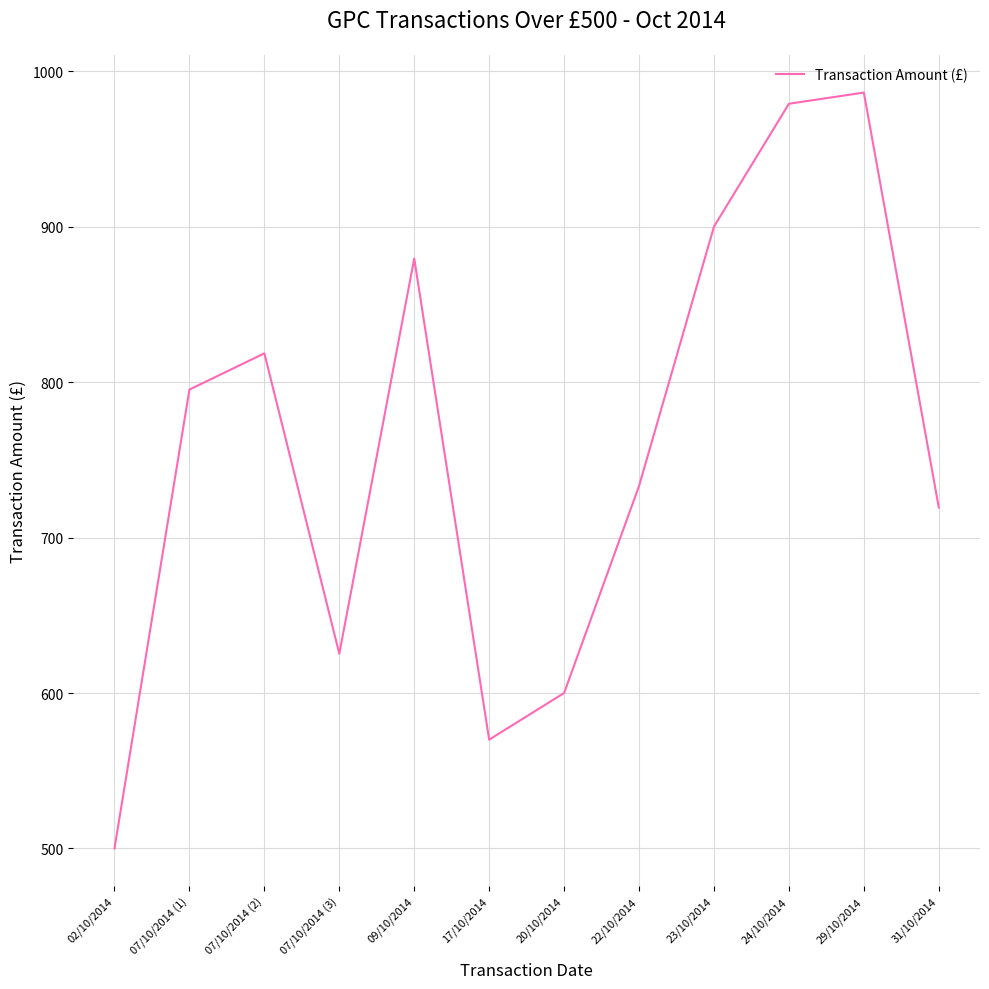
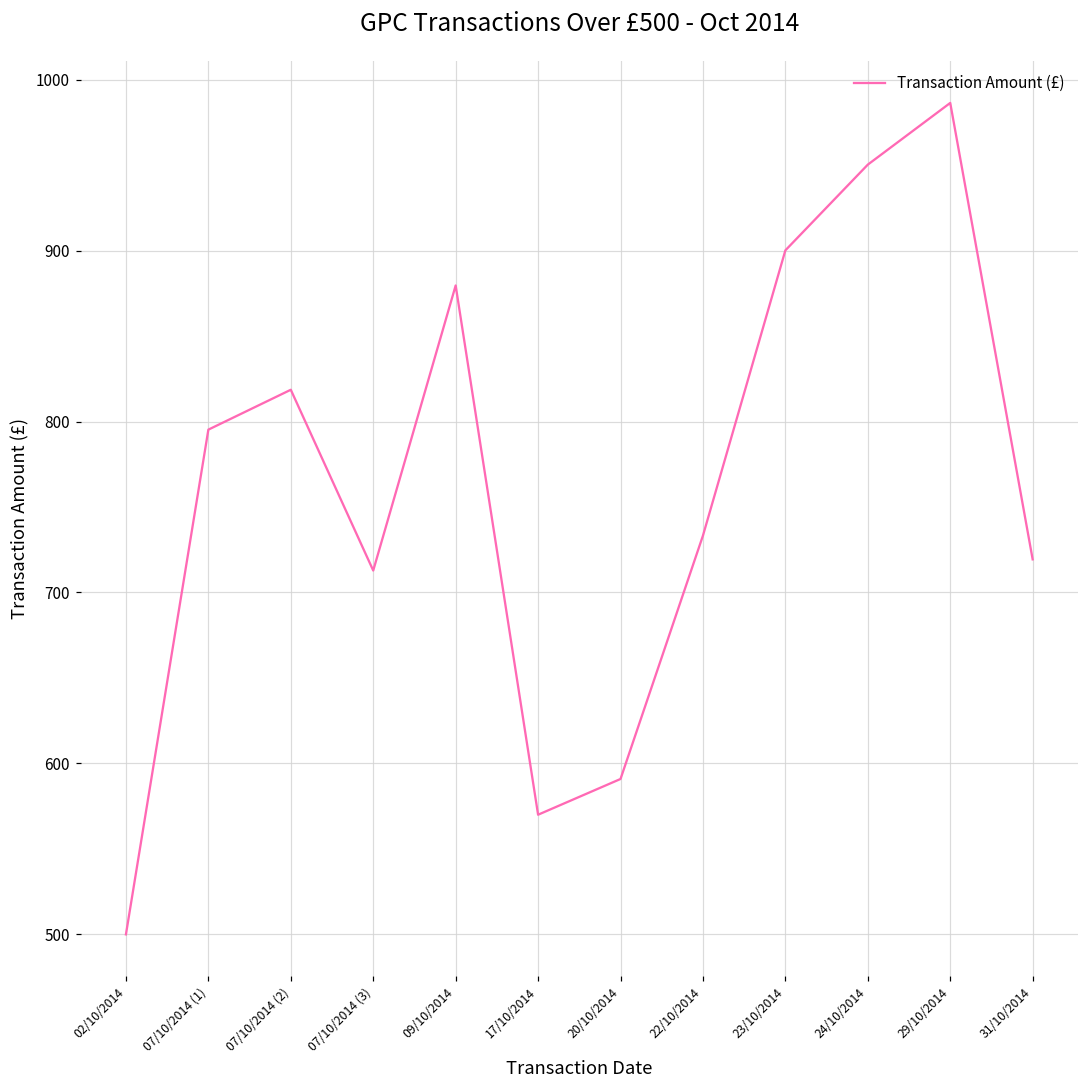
07/10/2014 (3): 625 -> 713
20/10/2014: 600 -> 591
24/10/2014: 979 -> 950
